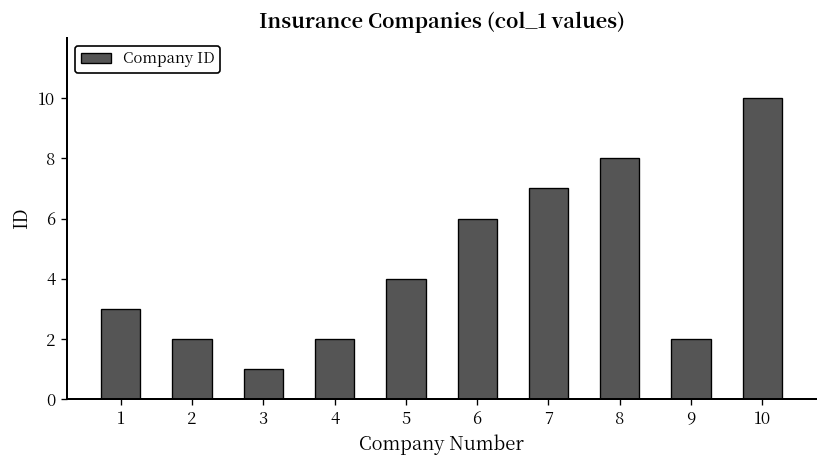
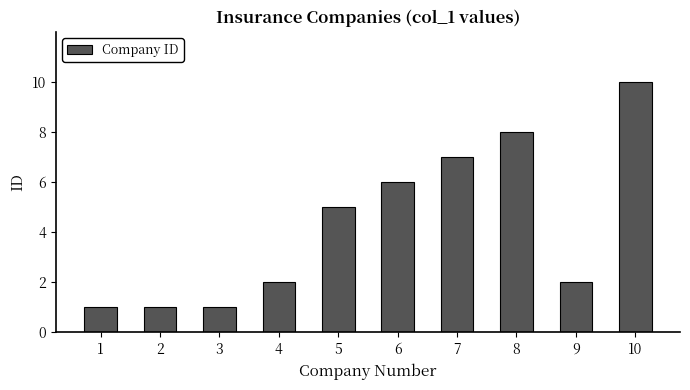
1: 3 -> 1
2: 2 -> 1
5: 4 -> 5
